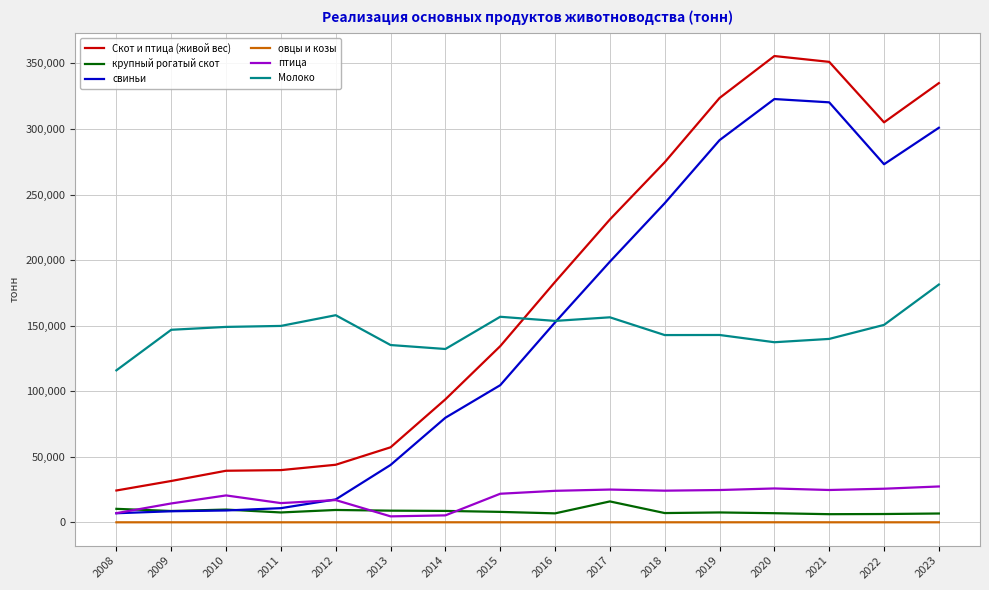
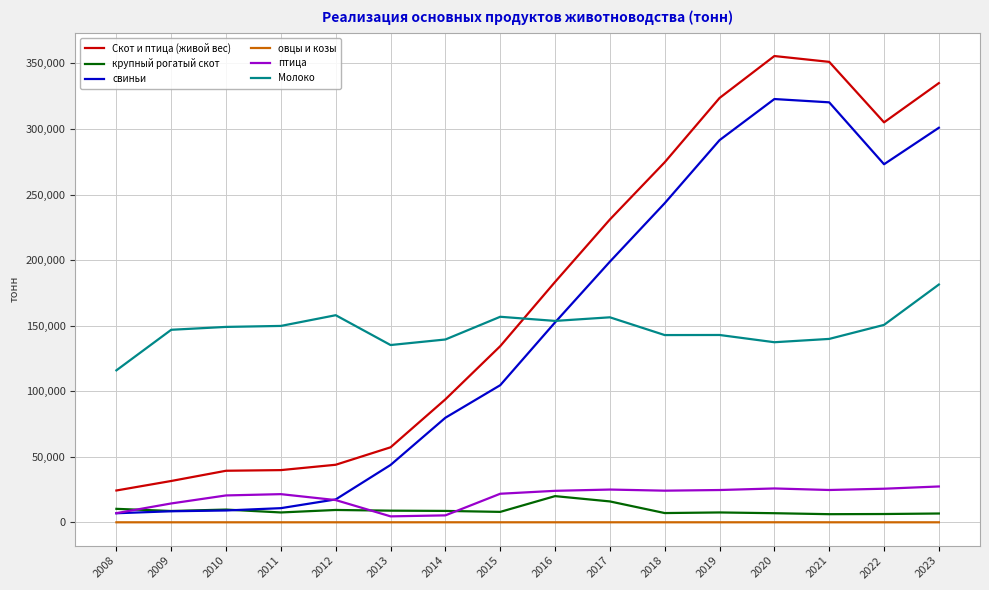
птица, 2011: 15,000 -> 21,000
Молоко, 2014: 132,000 -> 139,000
крупный рогатый скот, 2016: 7,000 -> 20,000
